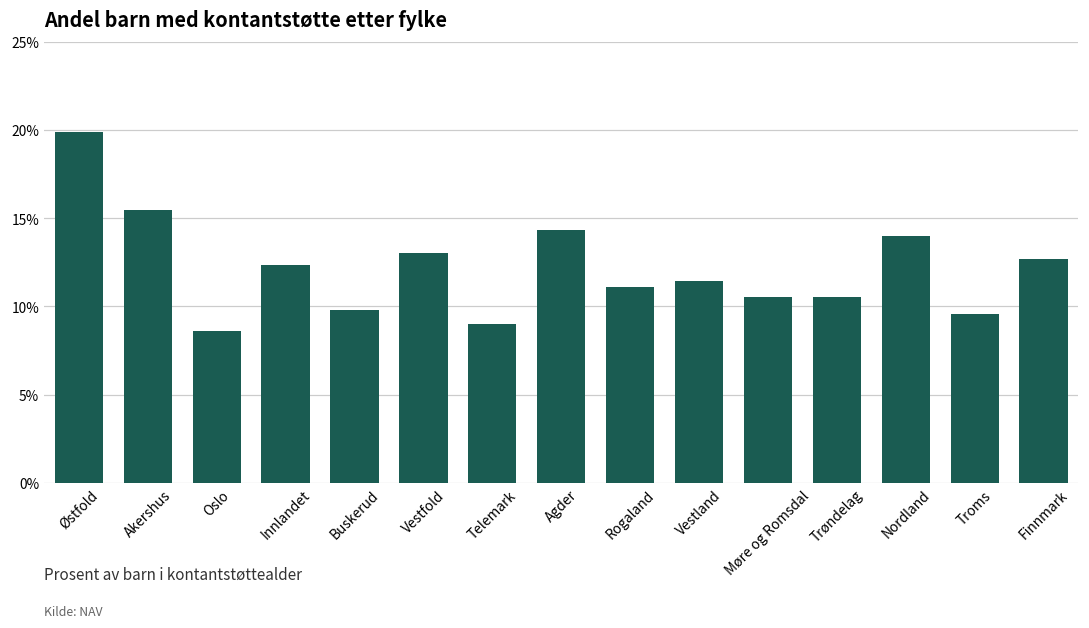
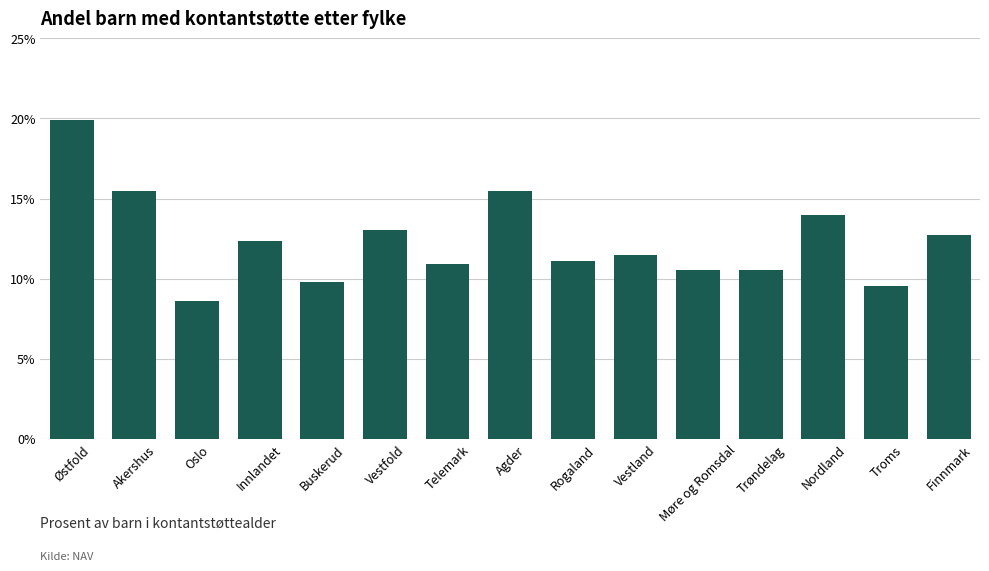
Telemark: 9.0% -> 10.9%
Agder: 14.3% -> 15.5%
